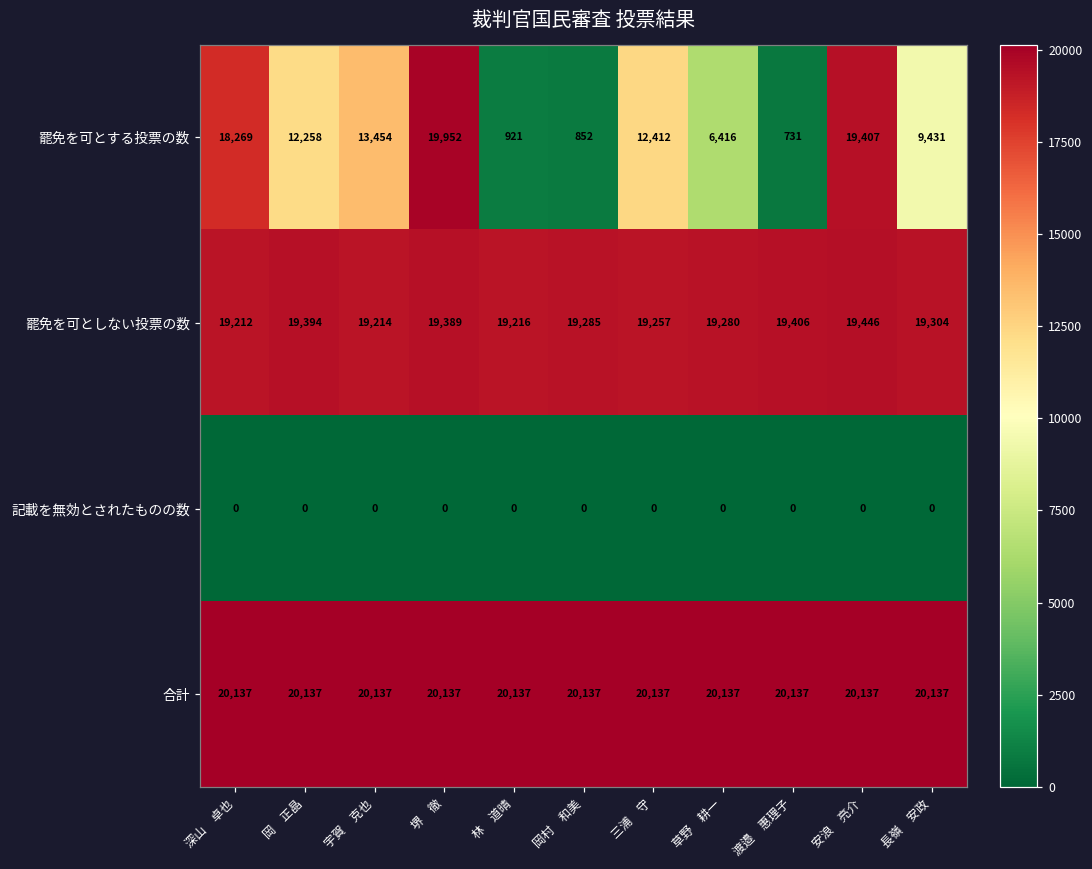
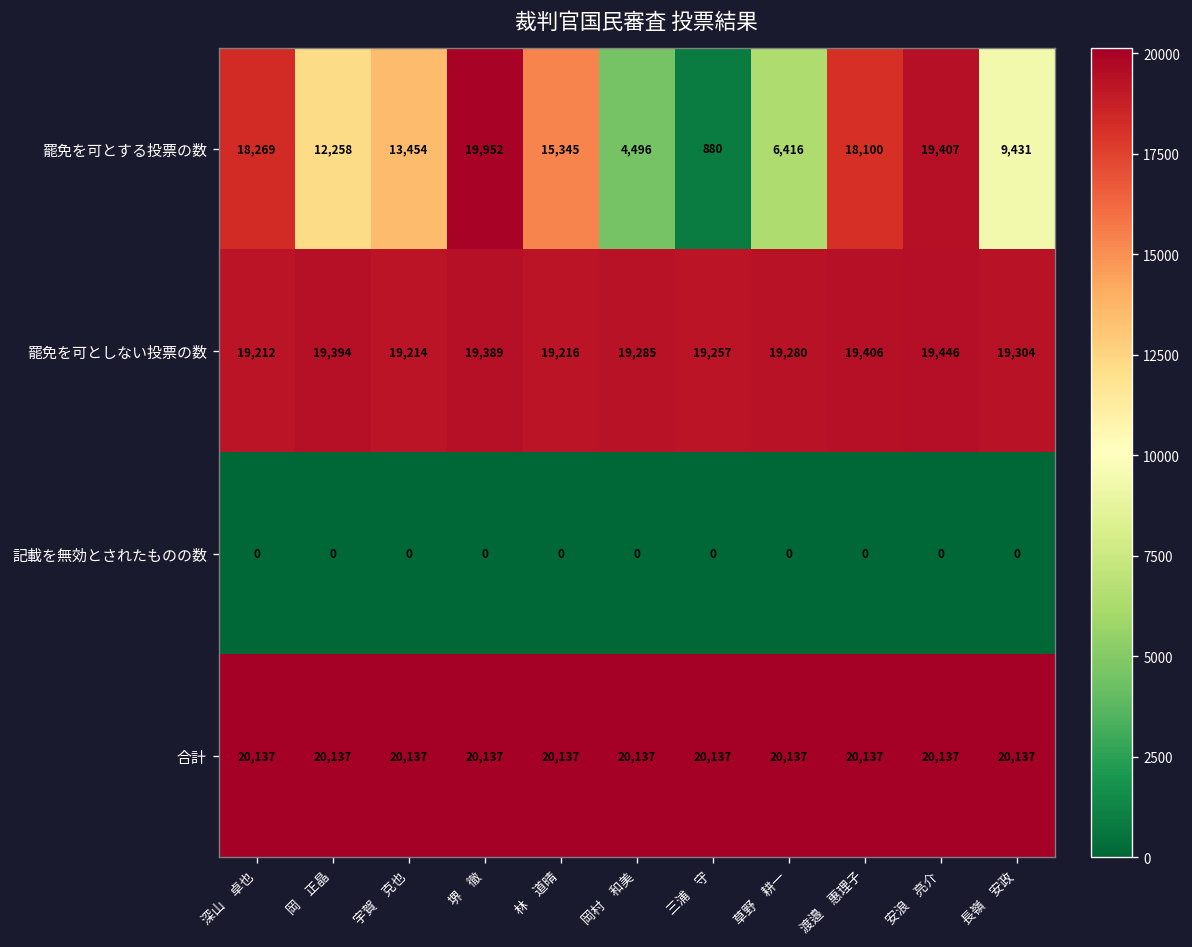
罷免を可とする投票の数, 林 道晴: 921 -> 15,345
罷免を可とする投票の数, 岡村 和美: 852 -> 4,496
罷免を可とする投票の数, 三浦 守: 12,412 -> 880
罷免を可とする投票の数, 渡邉 惠理子: 731 -> 18,100
